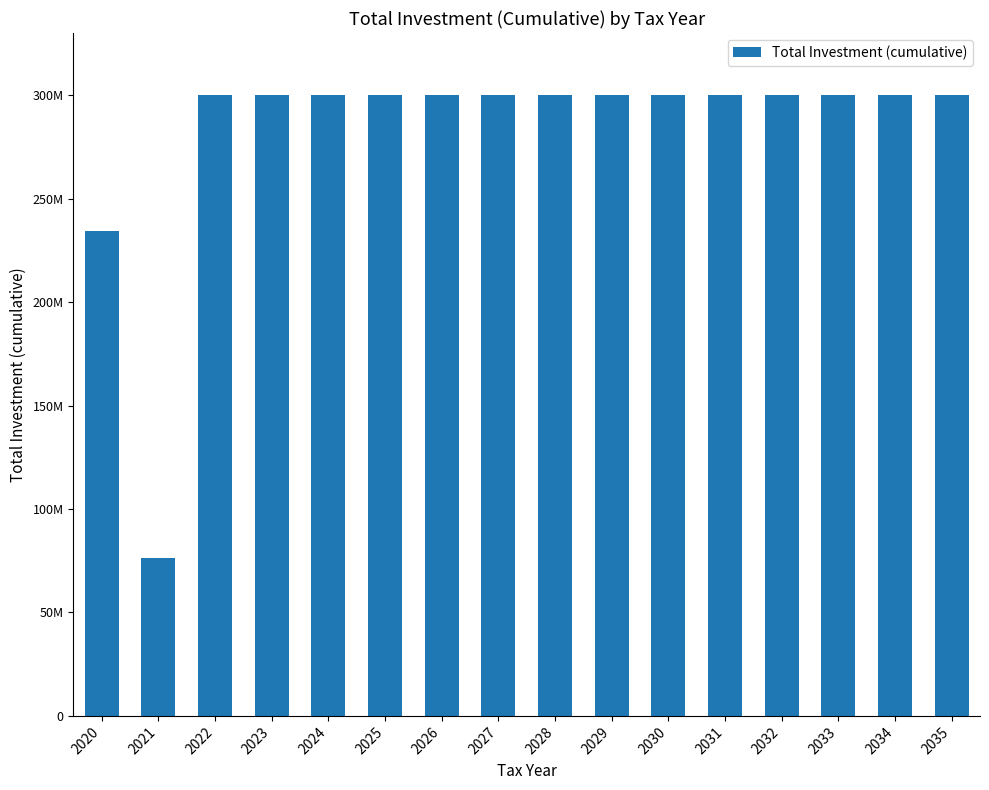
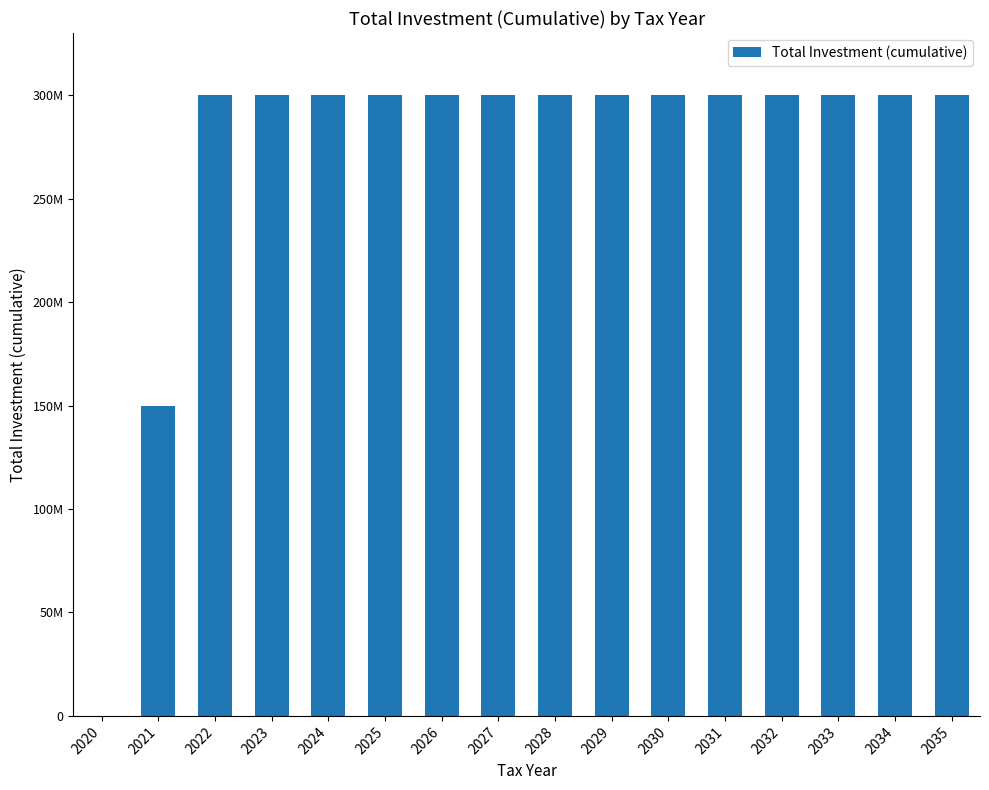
2020: 235000000 -> 0
2021: 77000000 -> 150000000
